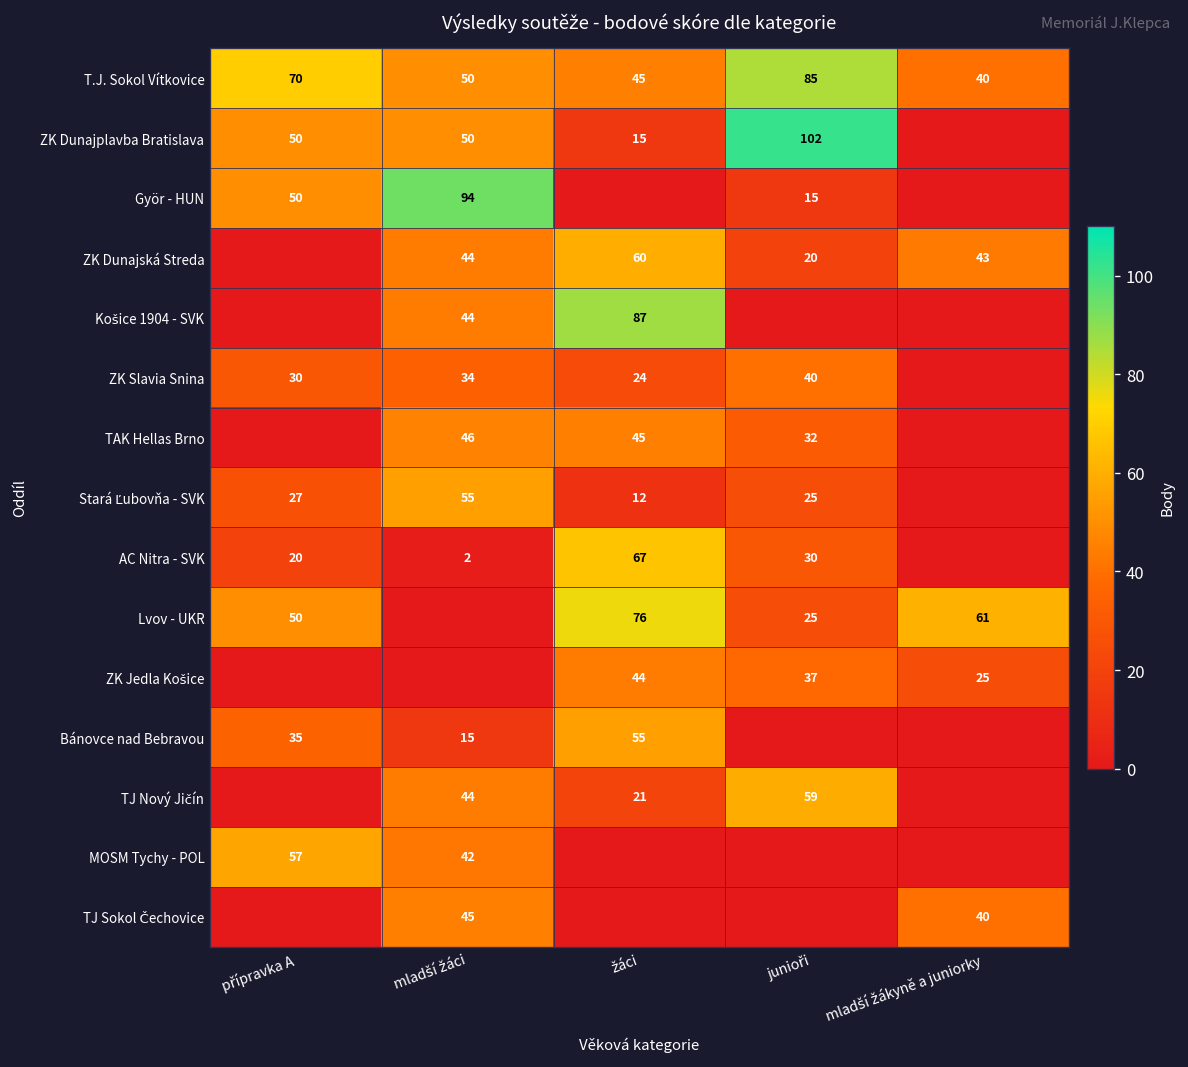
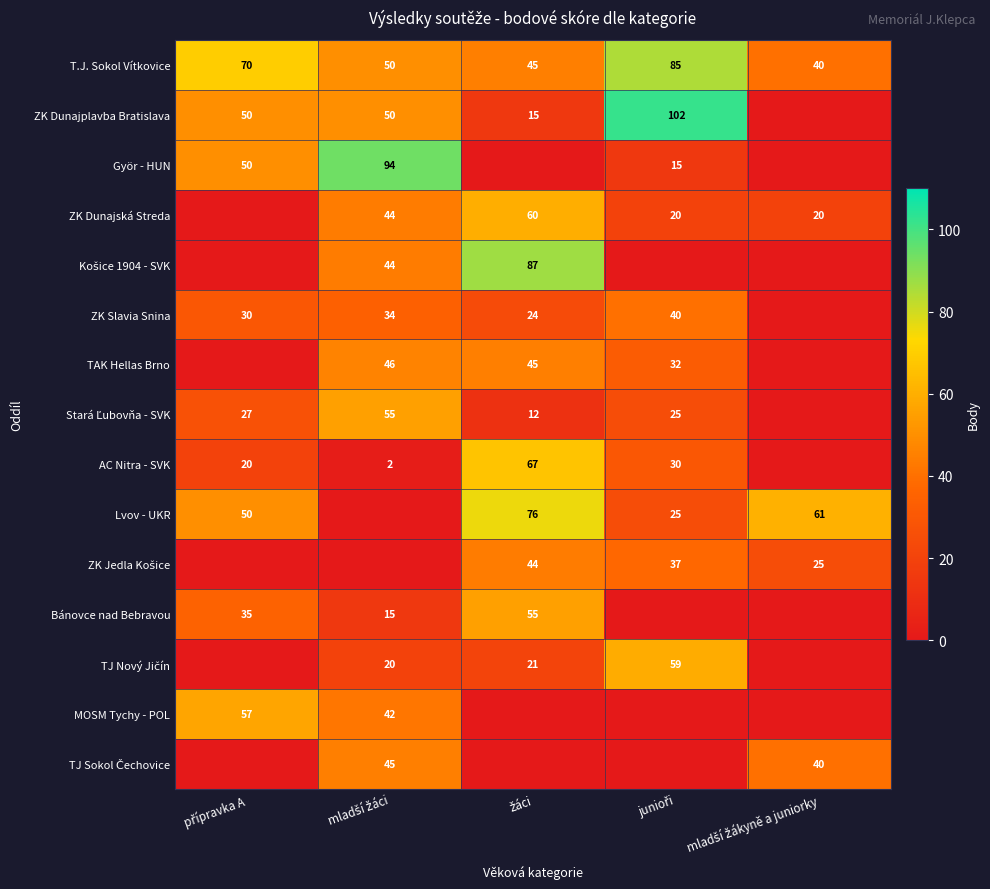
ZK Dunajská Streda, mladší žákyně a juniorky: 43 -> 20
TJ Nový Jičín, mladší žáci: 44 -> 20
